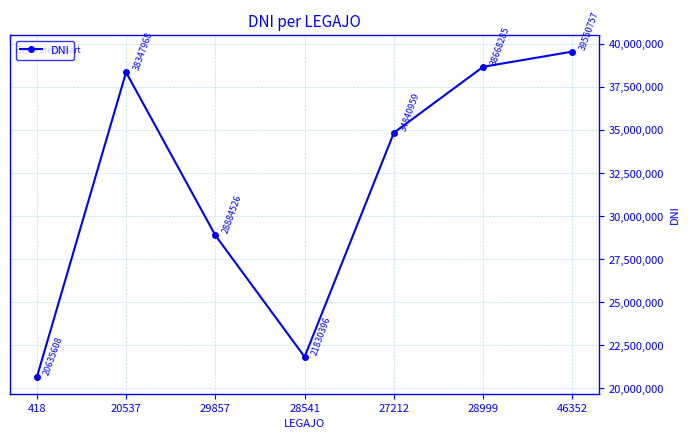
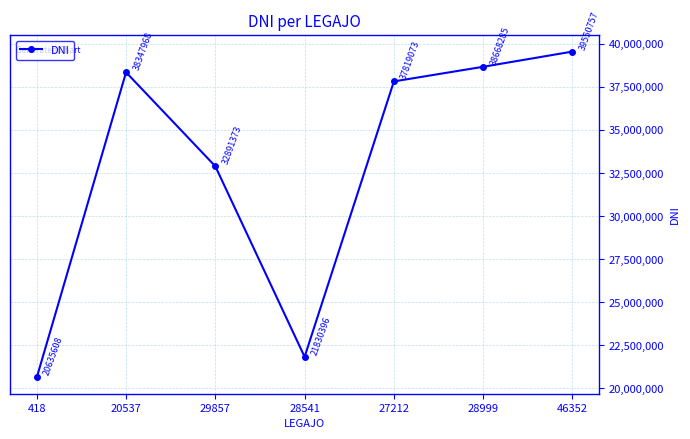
29857: 28884526 -> 32891373
27212: 34840959 -> 37819073
